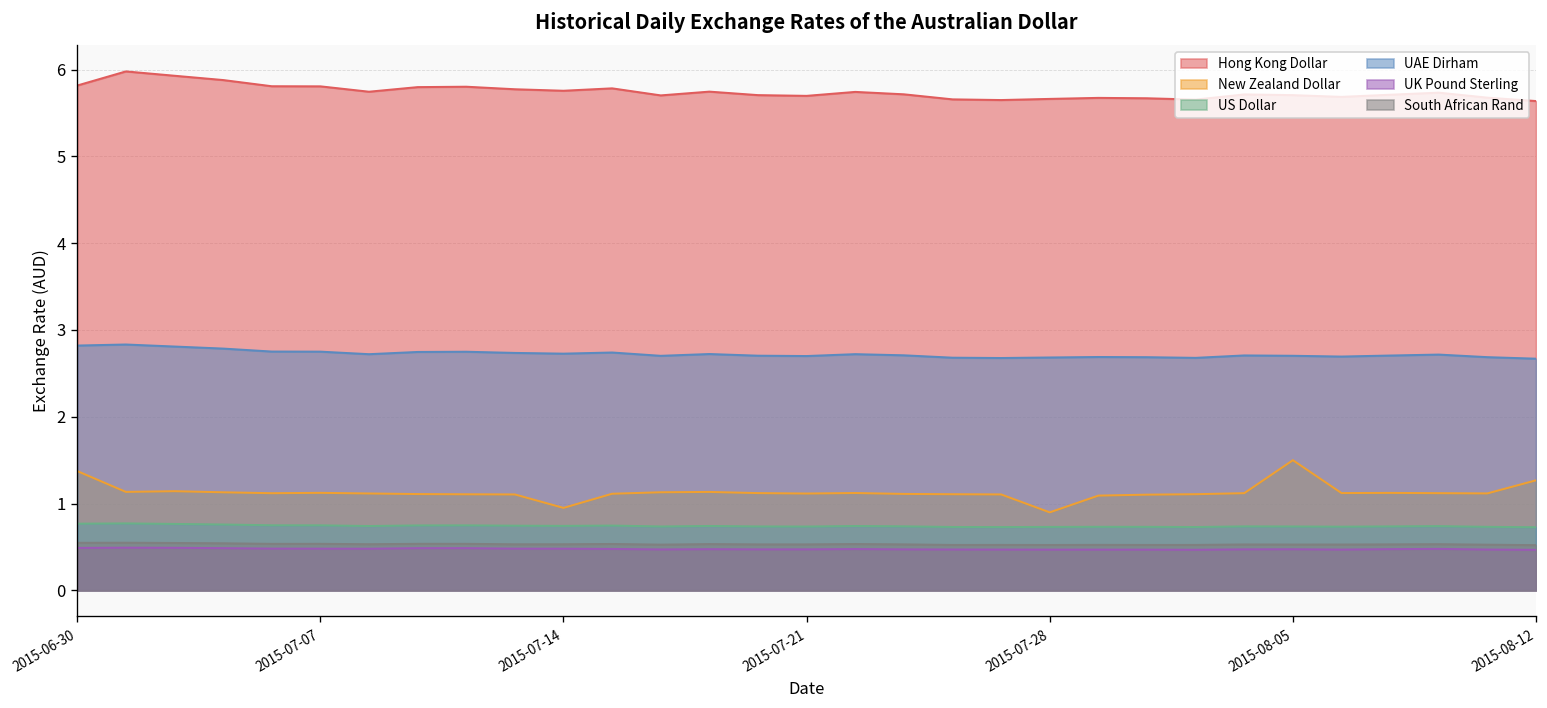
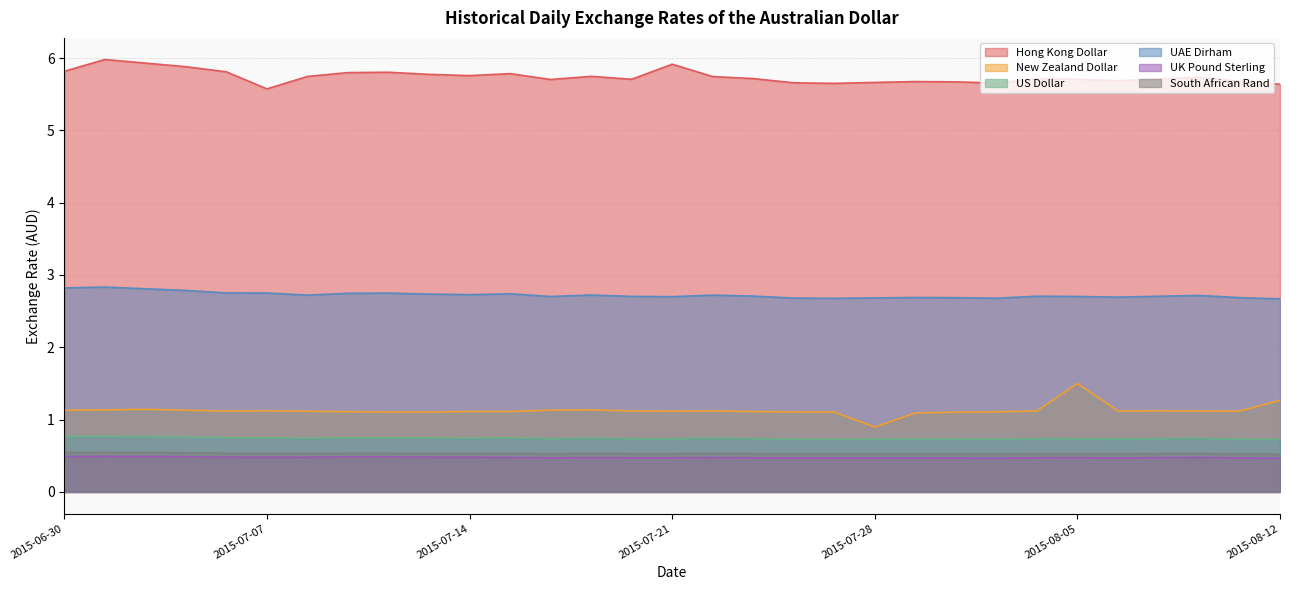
New Zealand Dollar, 2015-06-30: 1.4 -> 1.1
Hong Kong Dollar, 2015-07-07: 5.8 -> 5.6
New Zealand Dollar, 2015-07-14: 0.9 -> 1.1
Hong Kong Dollar, 2015-07-21: 5.7 -> 5.9
